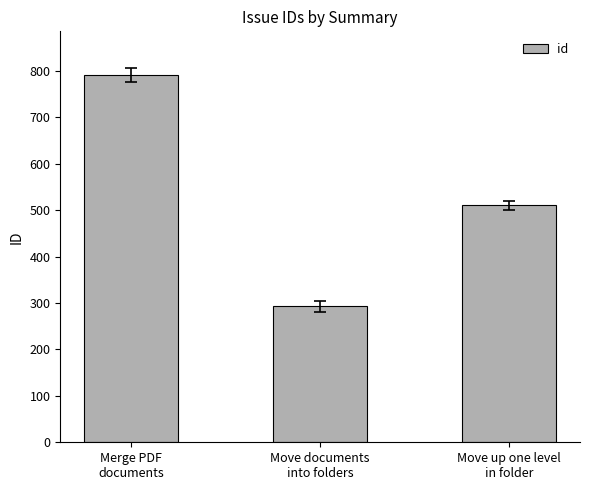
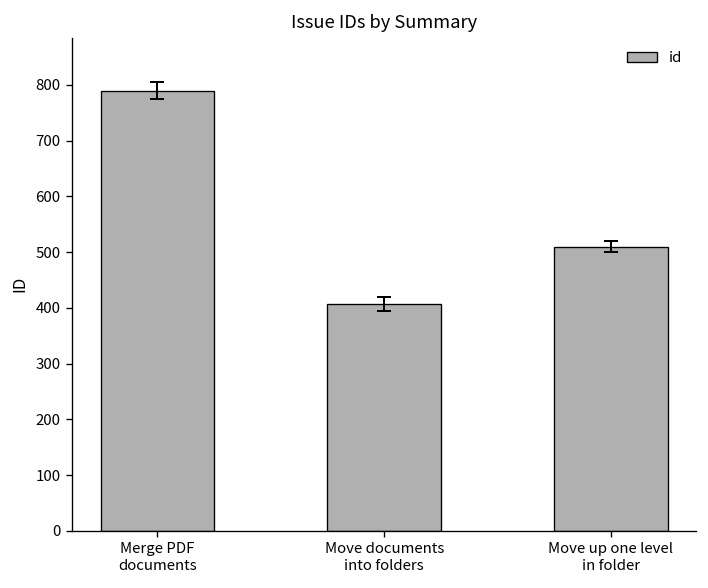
id, Move documents into folders: 290 -> 410
